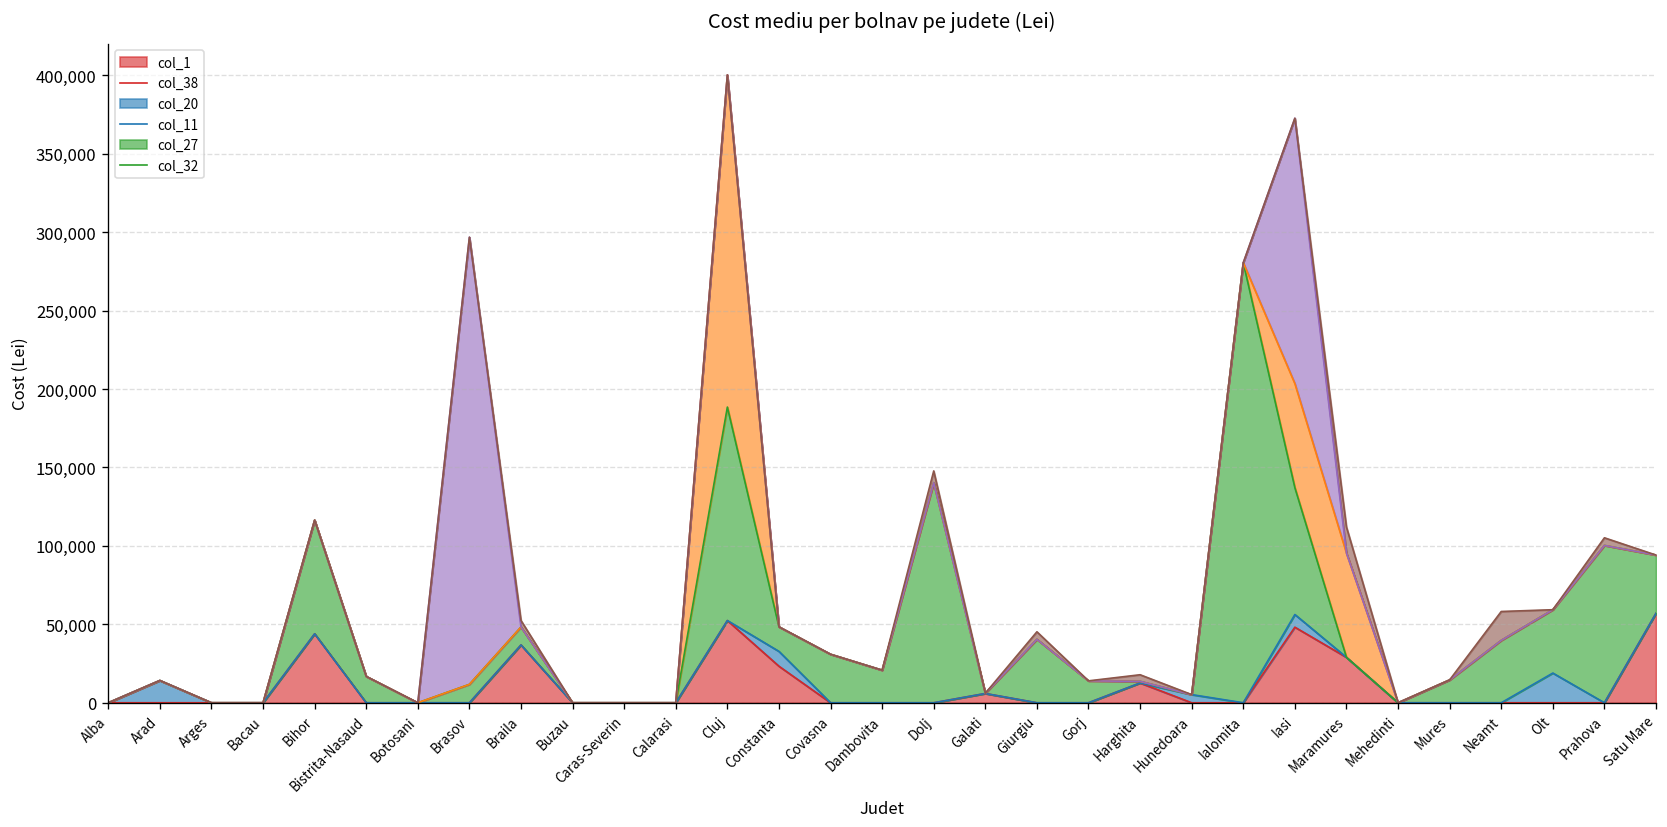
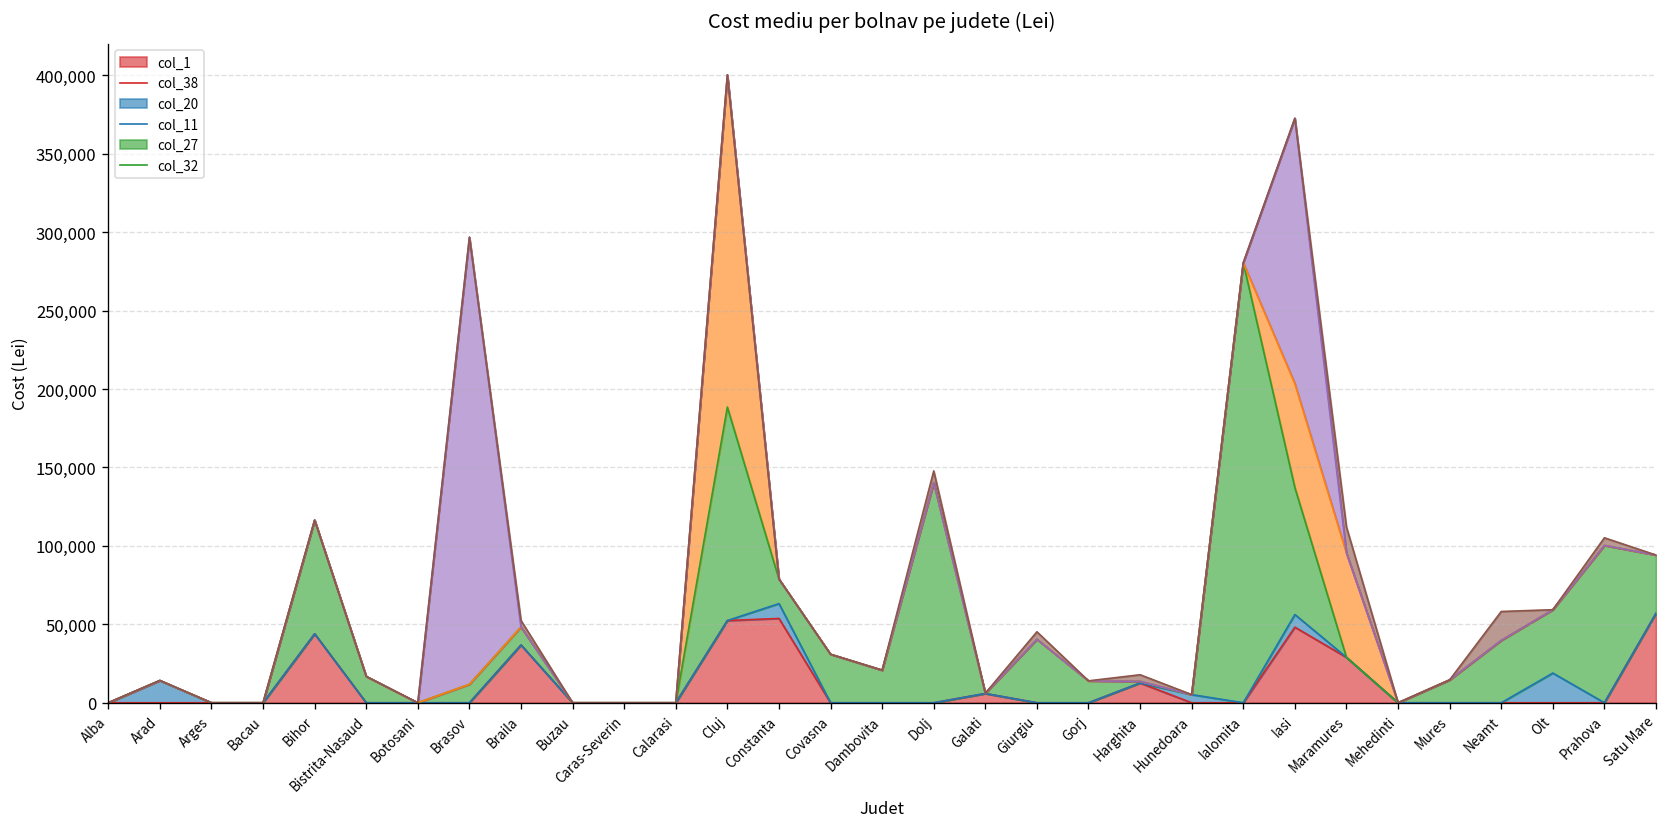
col_1, Constanta: 23,000 -> 54,000
